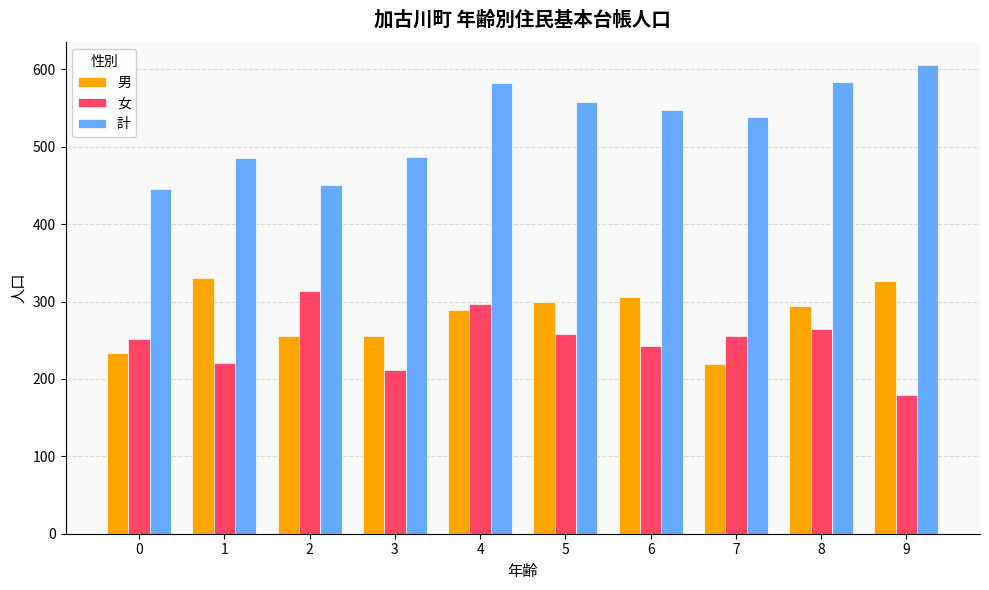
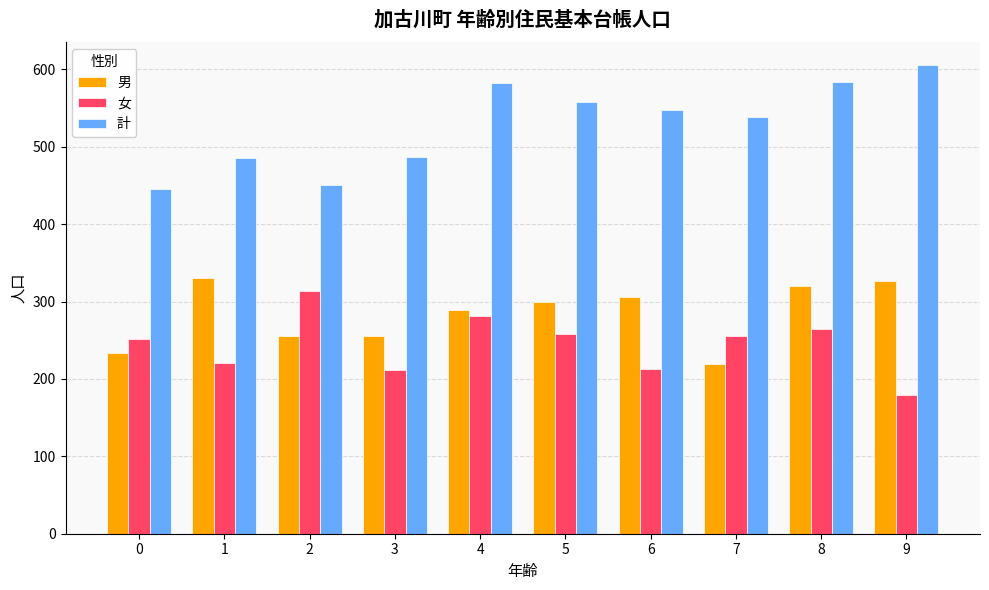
女, 4: 300 -> 280
女, 6: 240 -> 210
男, 8: 290 -> 320
